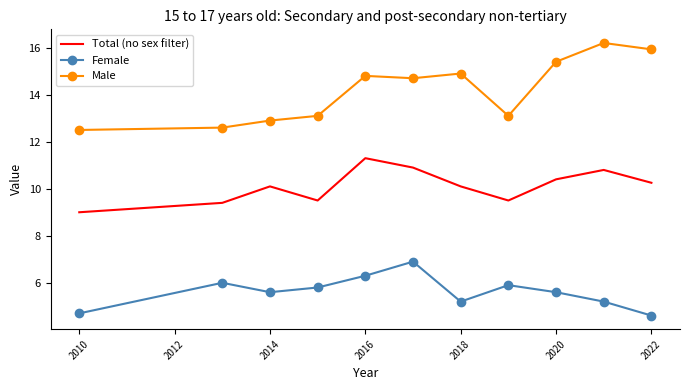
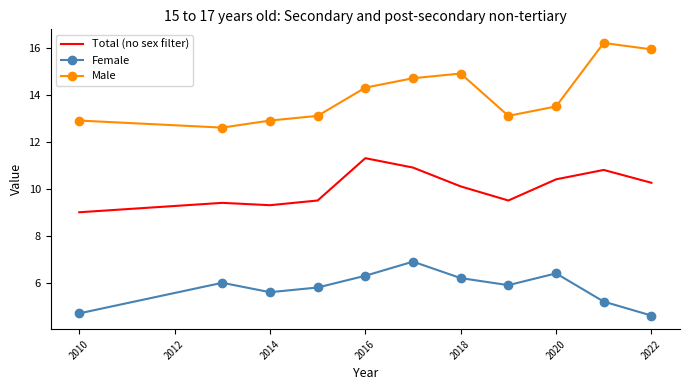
Male, 2010: 12.5 -> 12.9
Total (no sex filter), 2014: 10.1 -> 9.3
Male, 2016: 14.8 -> 14.3
Female, 2018: 5.2 -> 6.2
Female, 2020: 5.6 -> 6.4
Male, 2020: 15.4 -> 13.5
